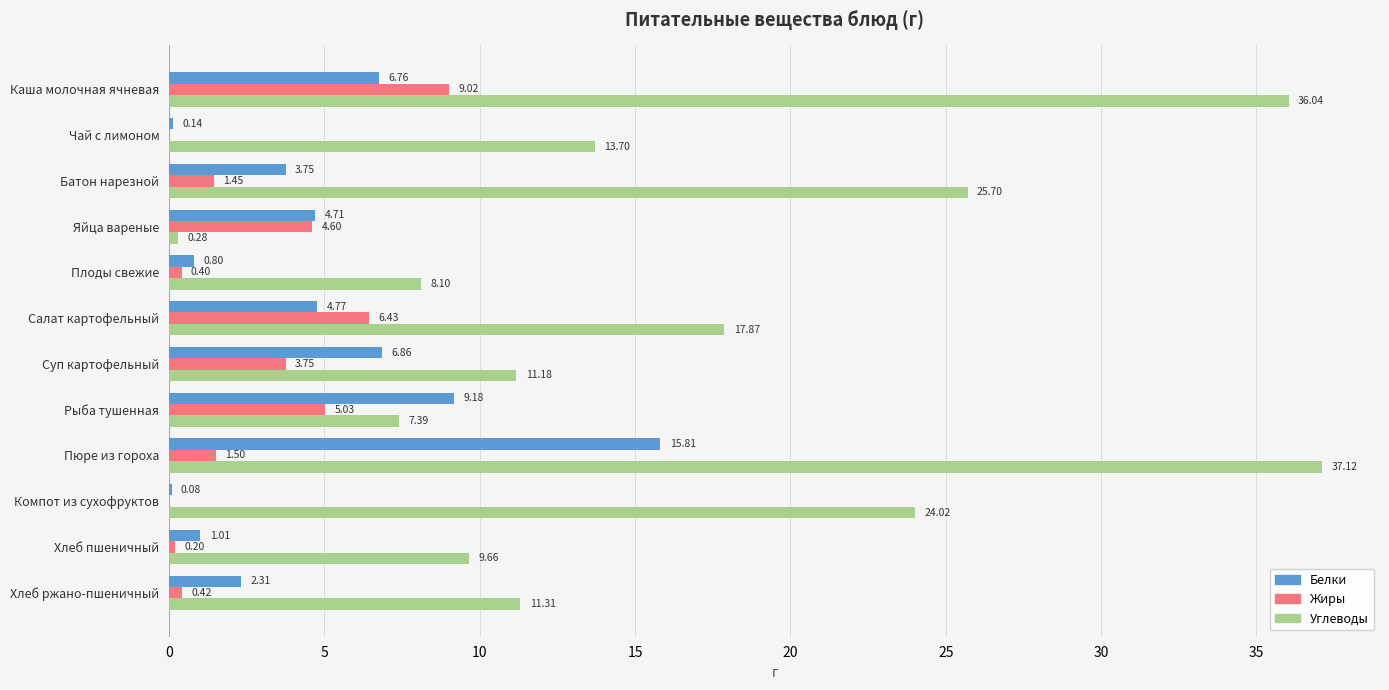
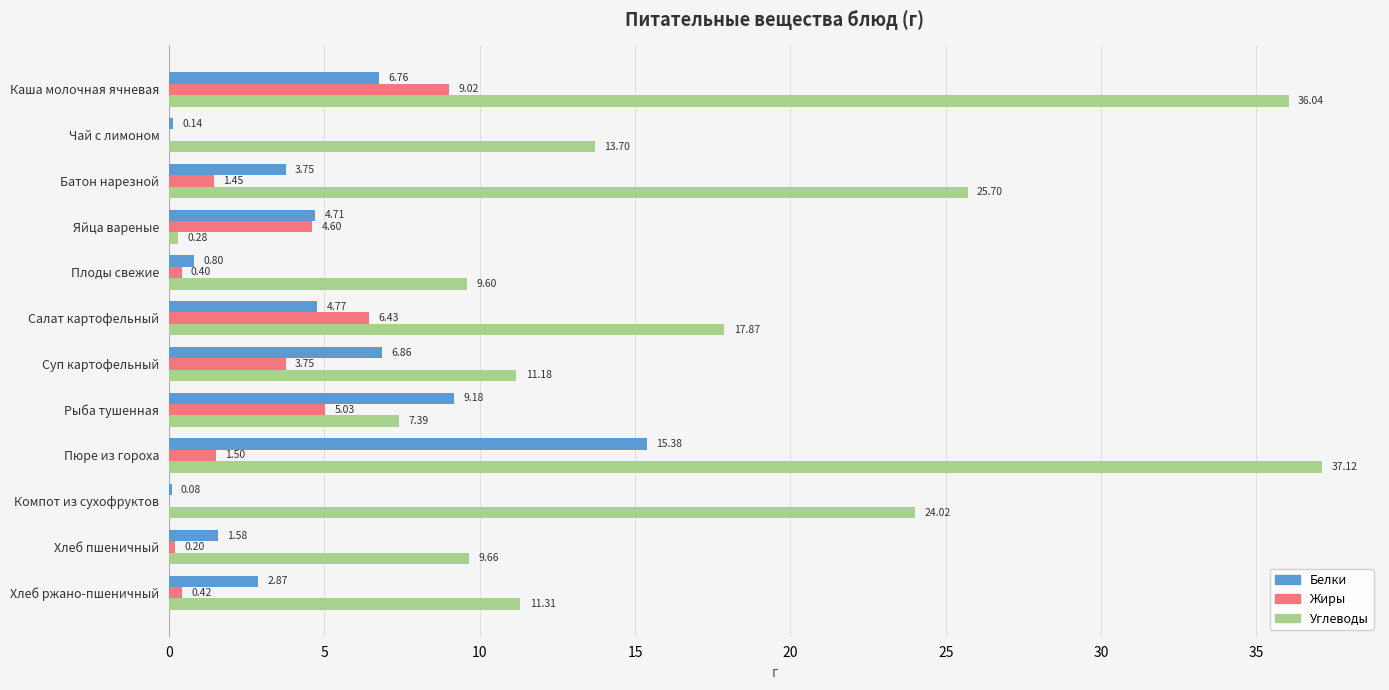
Углеводы, Плоды свежие: 8.10 -> 9.60
Белки, Пюре из гороха: 15.81 -> 15.38
Белки, Хлеб пшеничный: 1.01 -> 1.58
Белки, Хлеб ржано-пшеничный: 2.31 -> 2.87
